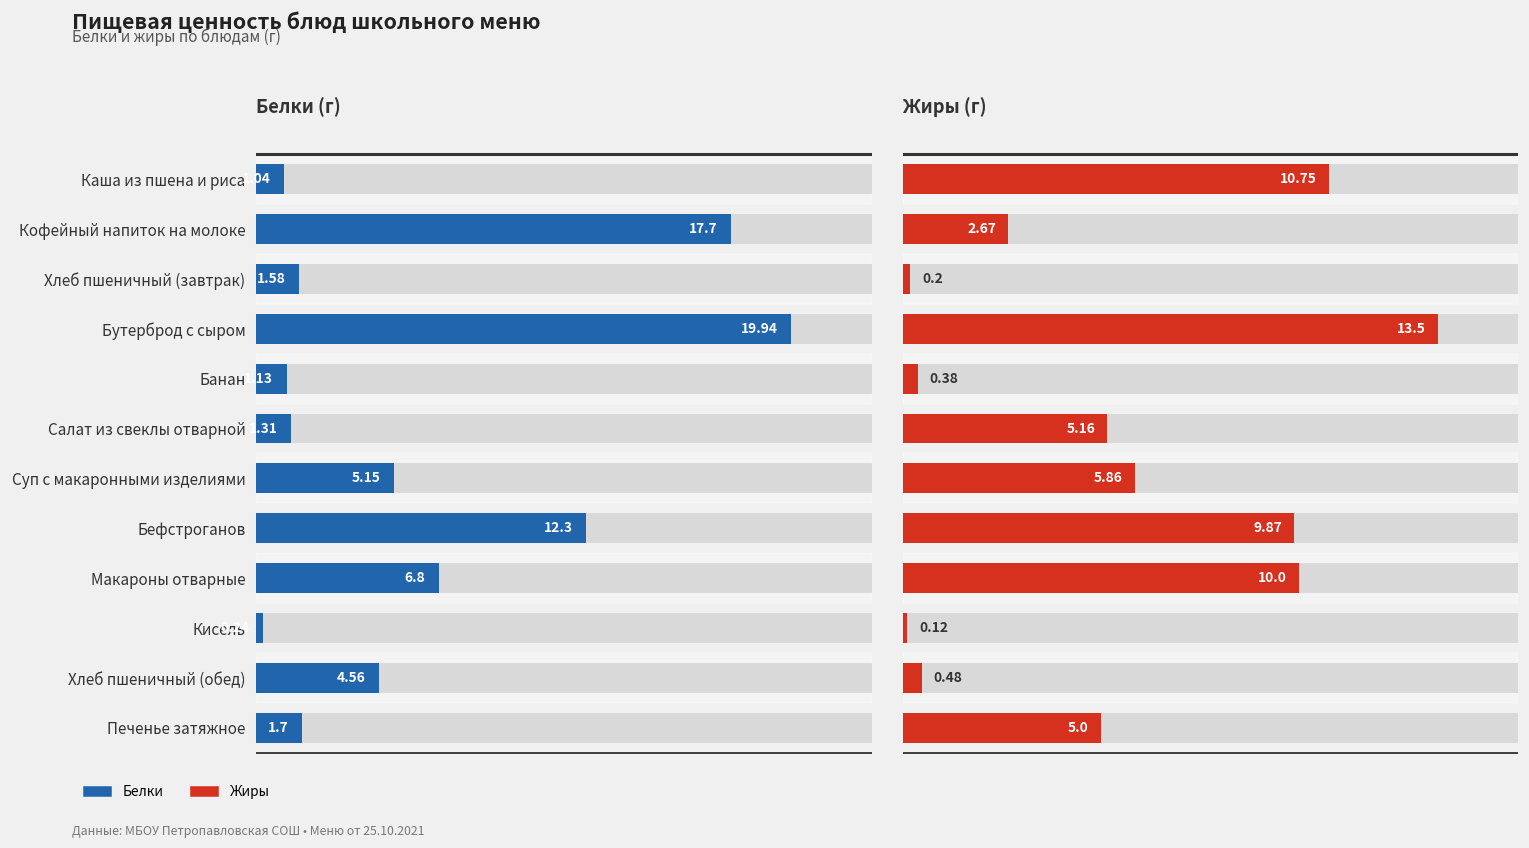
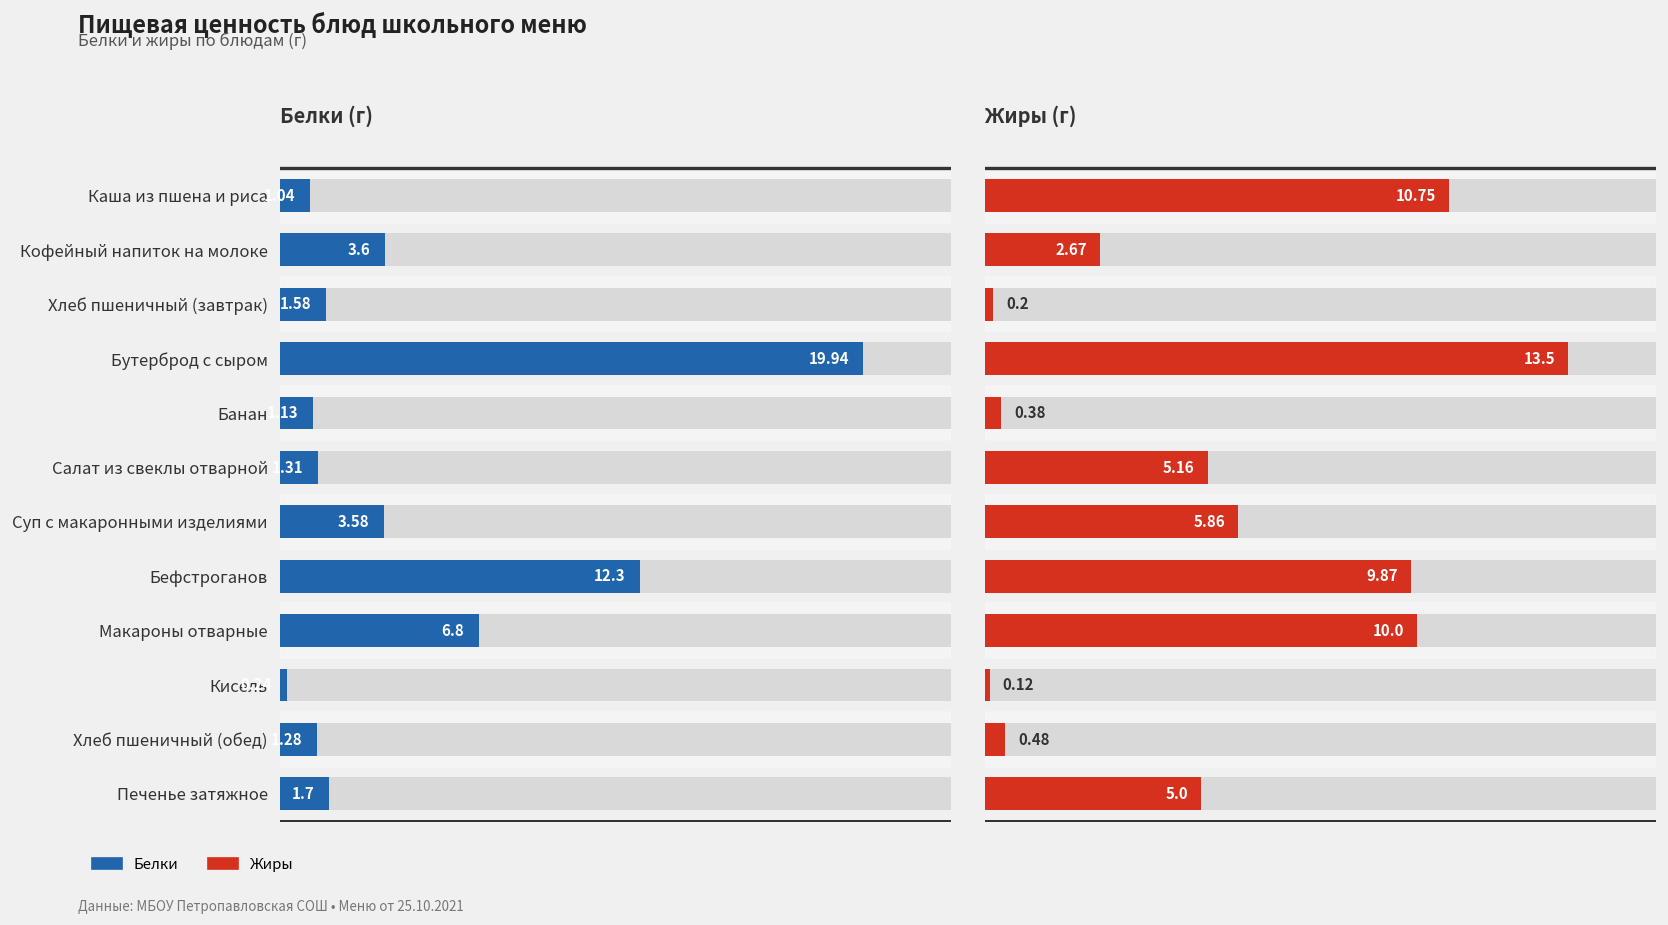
Белки (г), Белки, Кофейный напиток на молоке: 17.7 -> 3.6
Белки (г), Белки, Суп с макаронными изделиями: 5.15 -> 3.58
Белки (г), Белки, Хлеб пшеничный (обед): 4.56 -> 1.28
